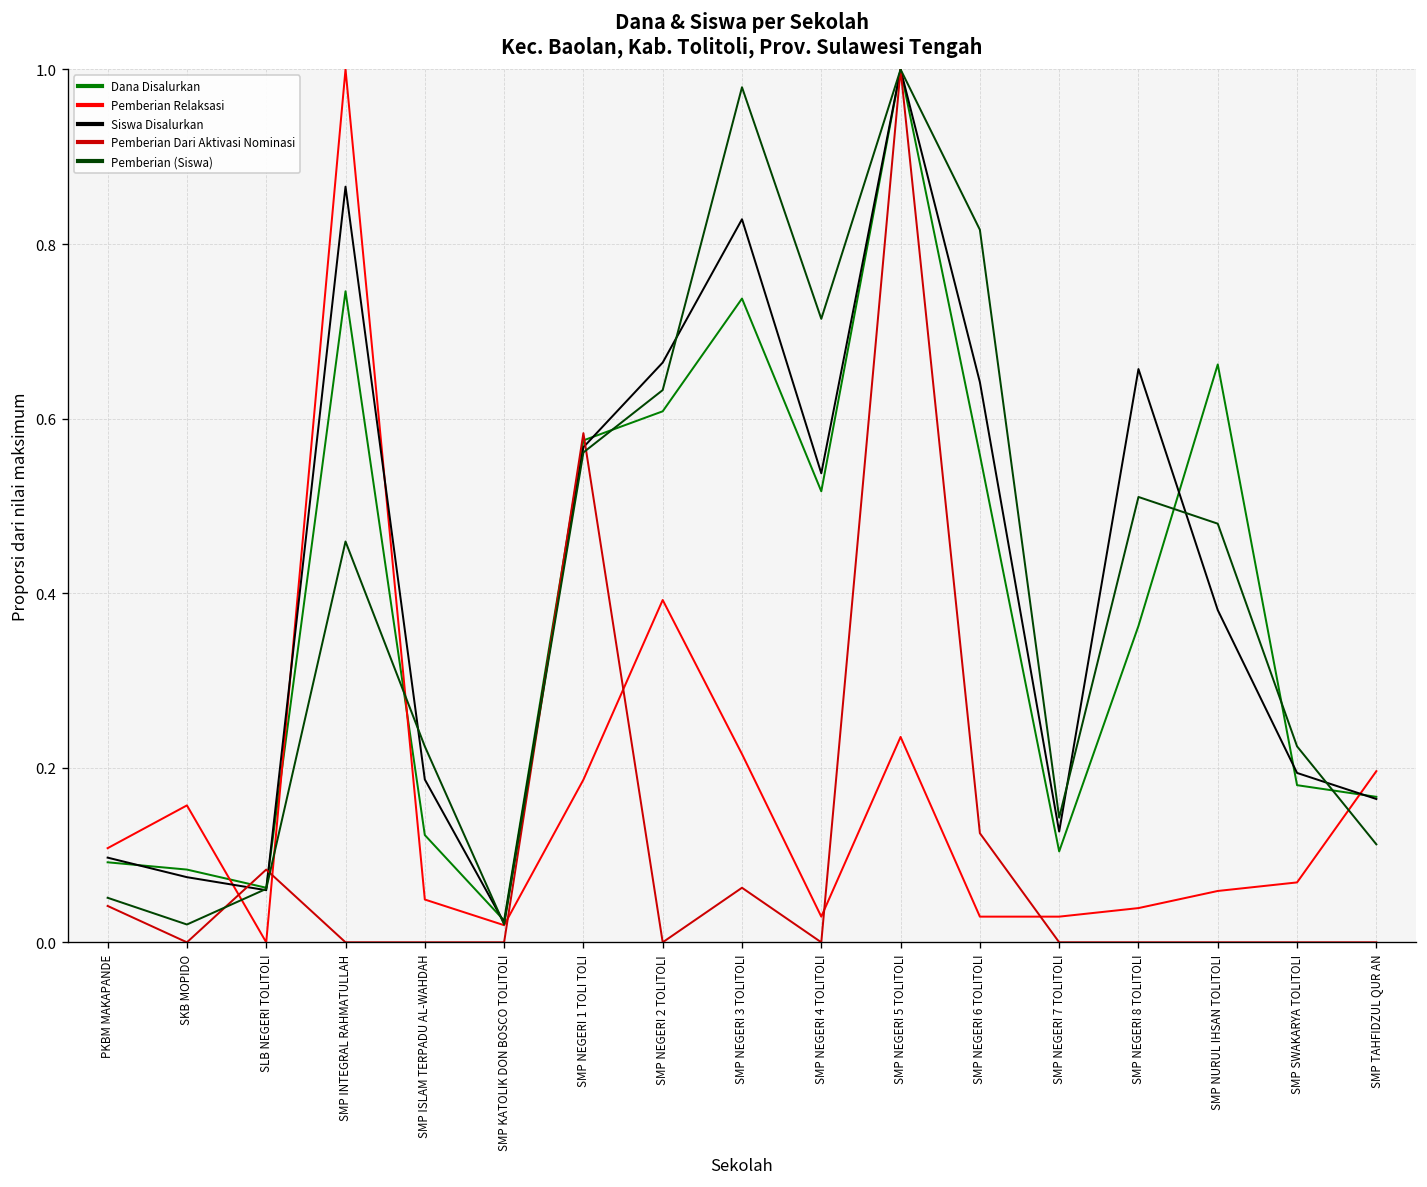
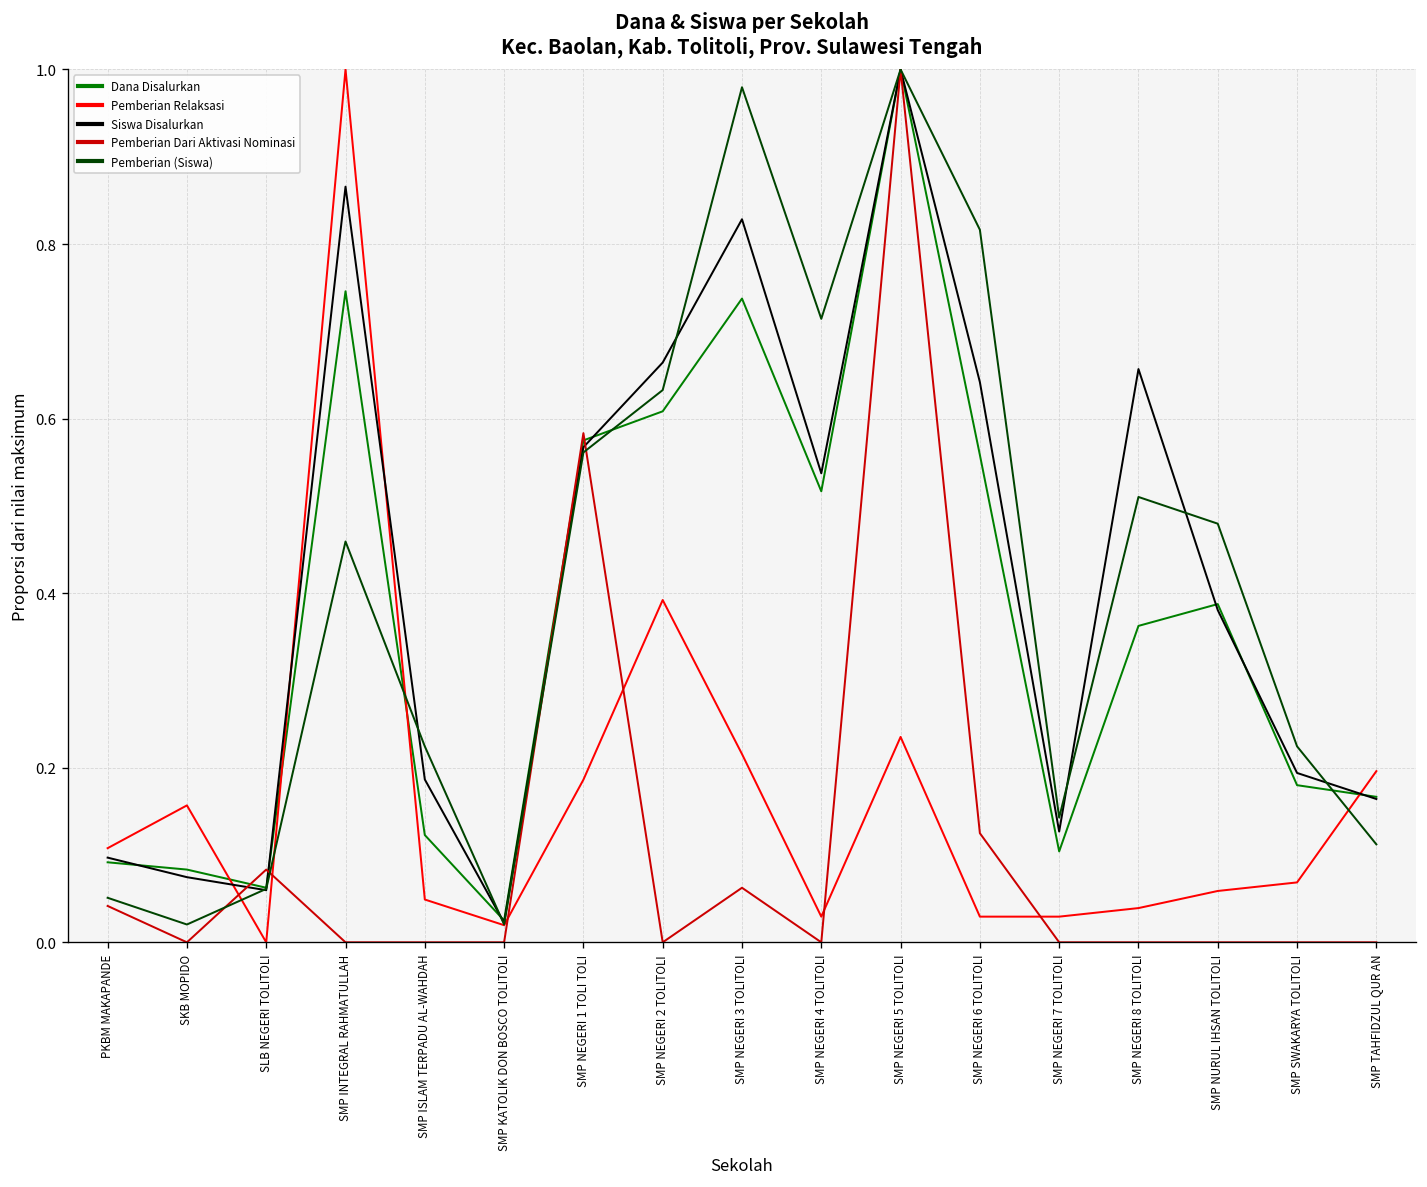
Dana Disalurkan, SMP NURUL IHSAN TOLITOLI: 0.66 -> 0.39
